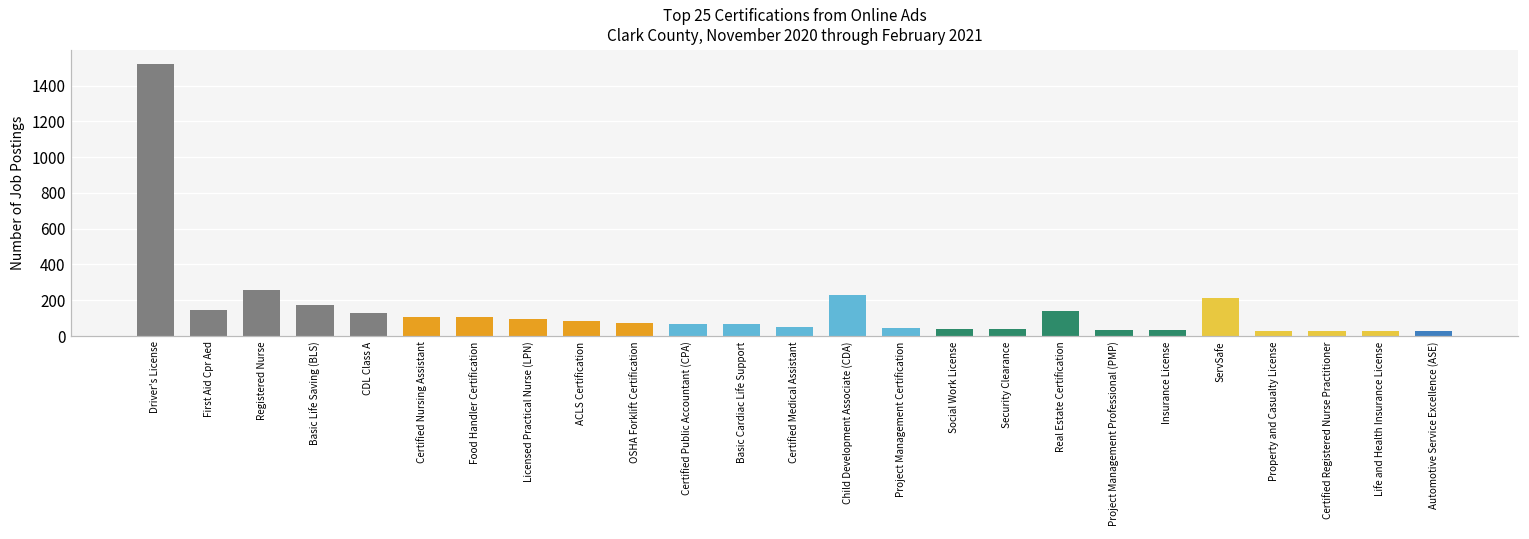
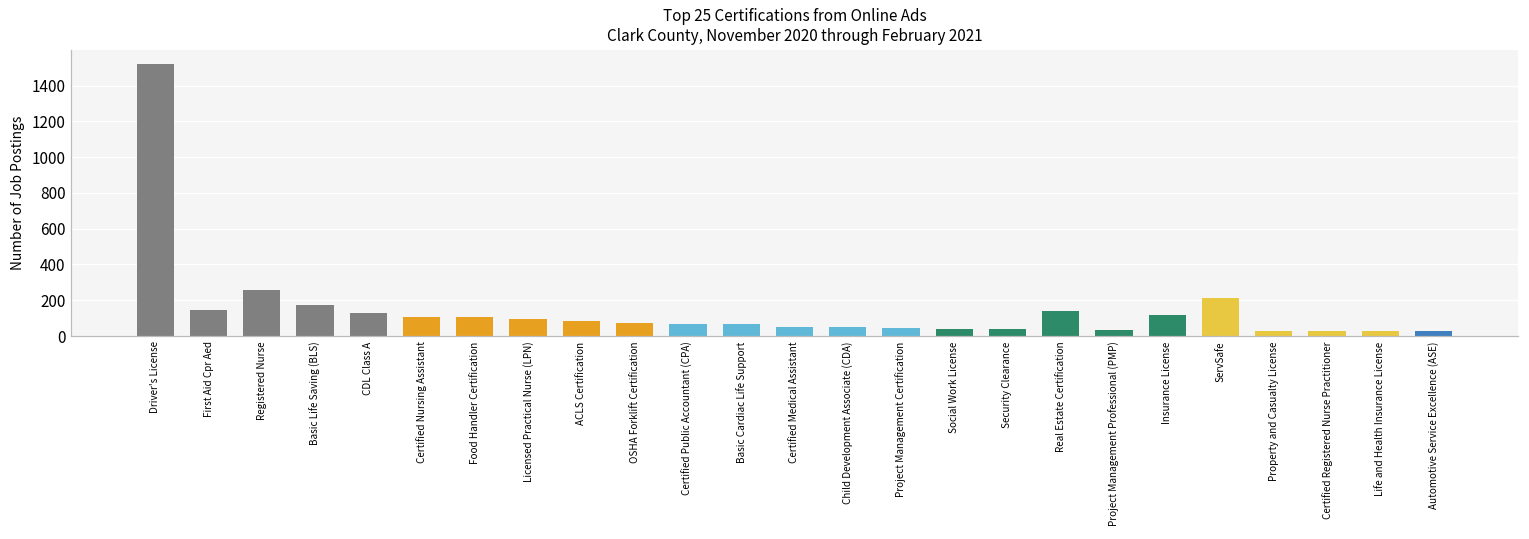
Child Development Associate (CDA): 230 -> 50
Insurance License: 30 -> 120
